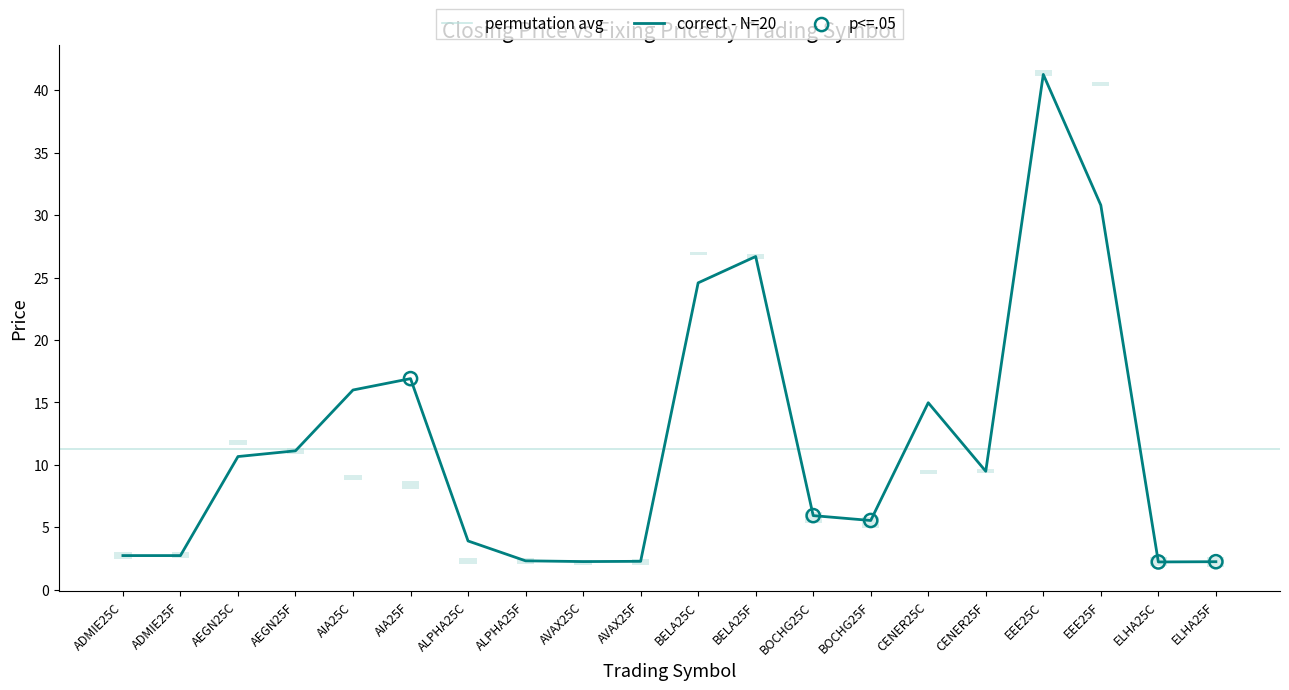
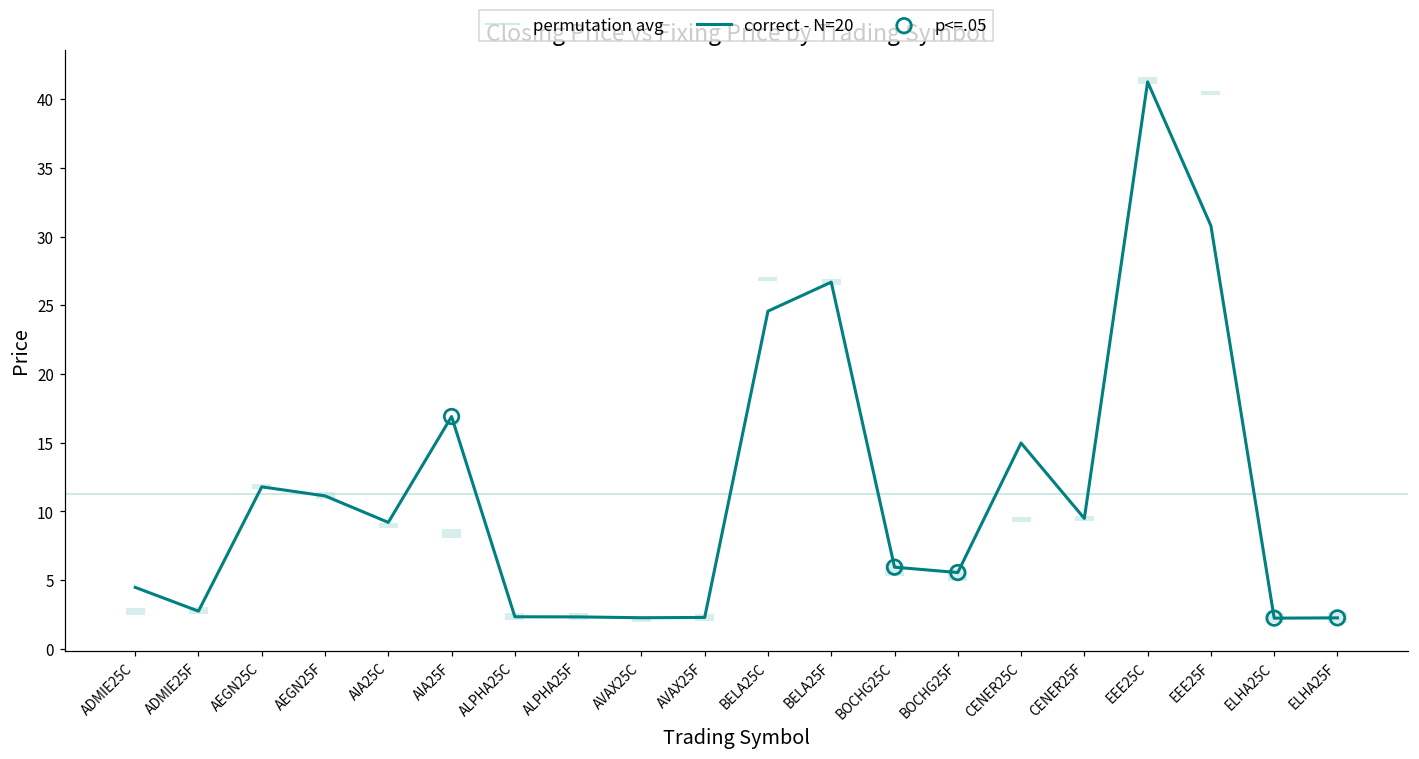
correct - N=20, ADMIE25C: 2.7 -> 4.5
correct - N=20, AEGN25C: 10.7 -> 11.8
correct - N=20, AIA25C: 16.0 -> 9.2
correct - N=20, ALPHA25C: 3.9 -> 2.3
